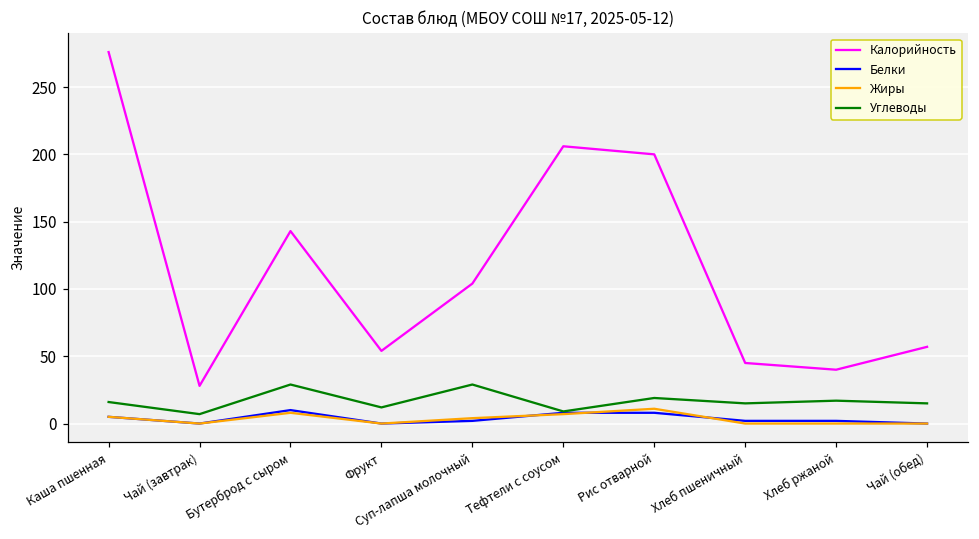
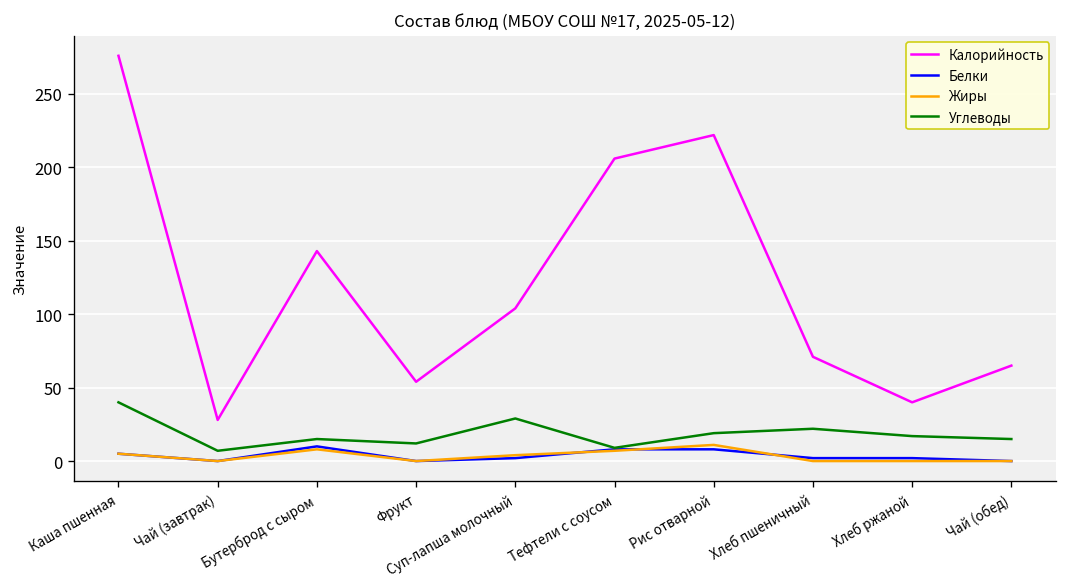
Углеводы, Каша пшенная: 16 -> 40
Углеводы, Бутерброд с сыром: 29 -> 15
Калорийность, Рис отварной: 200 -> 222
Калорийность, Хлеб пшеничный: 45 -> 71
Углеводы, Хлеб пшеничный: 15 -> 22
Калорийность, Чай (обед): 57 -> 65
